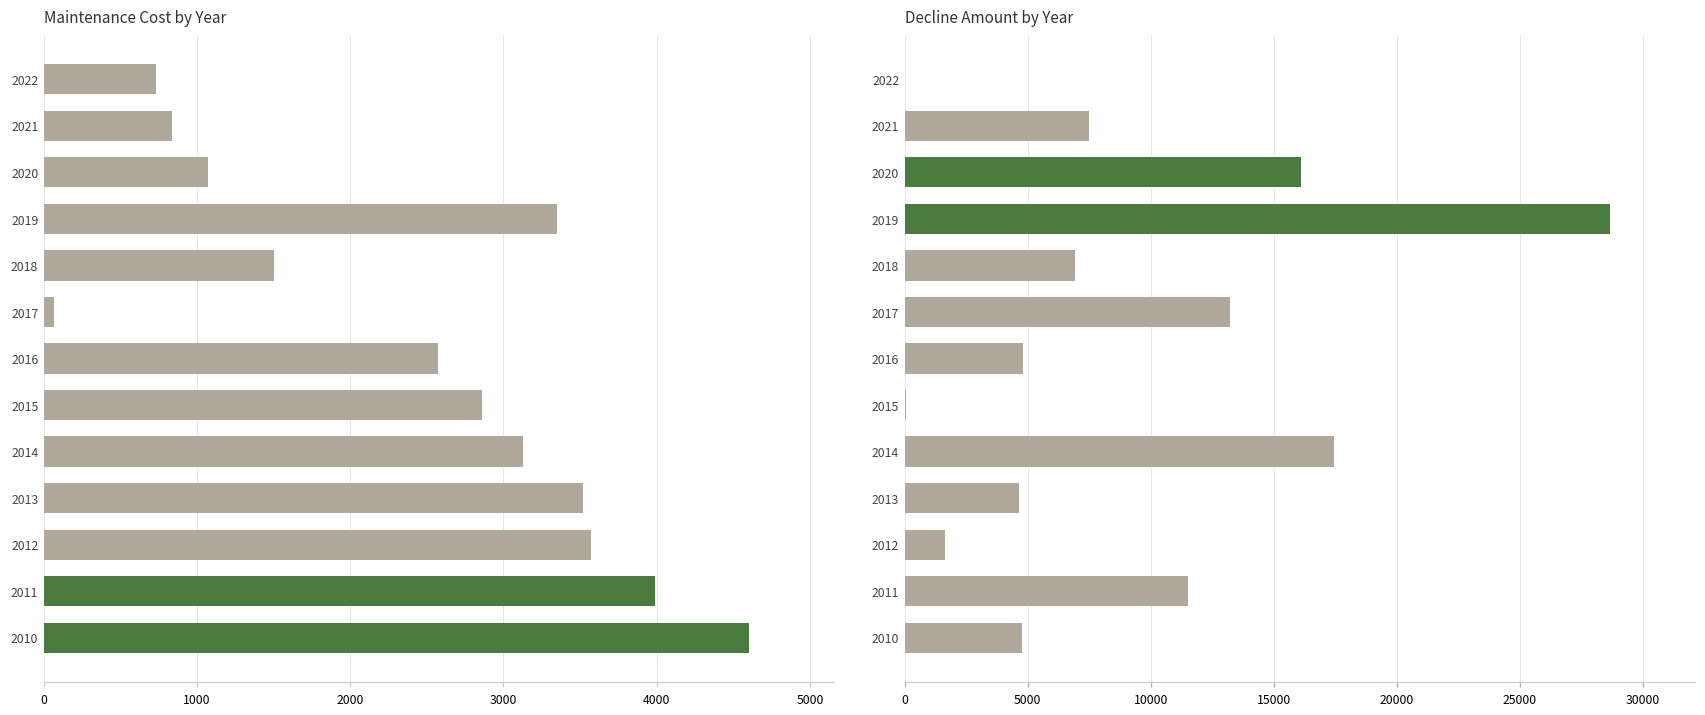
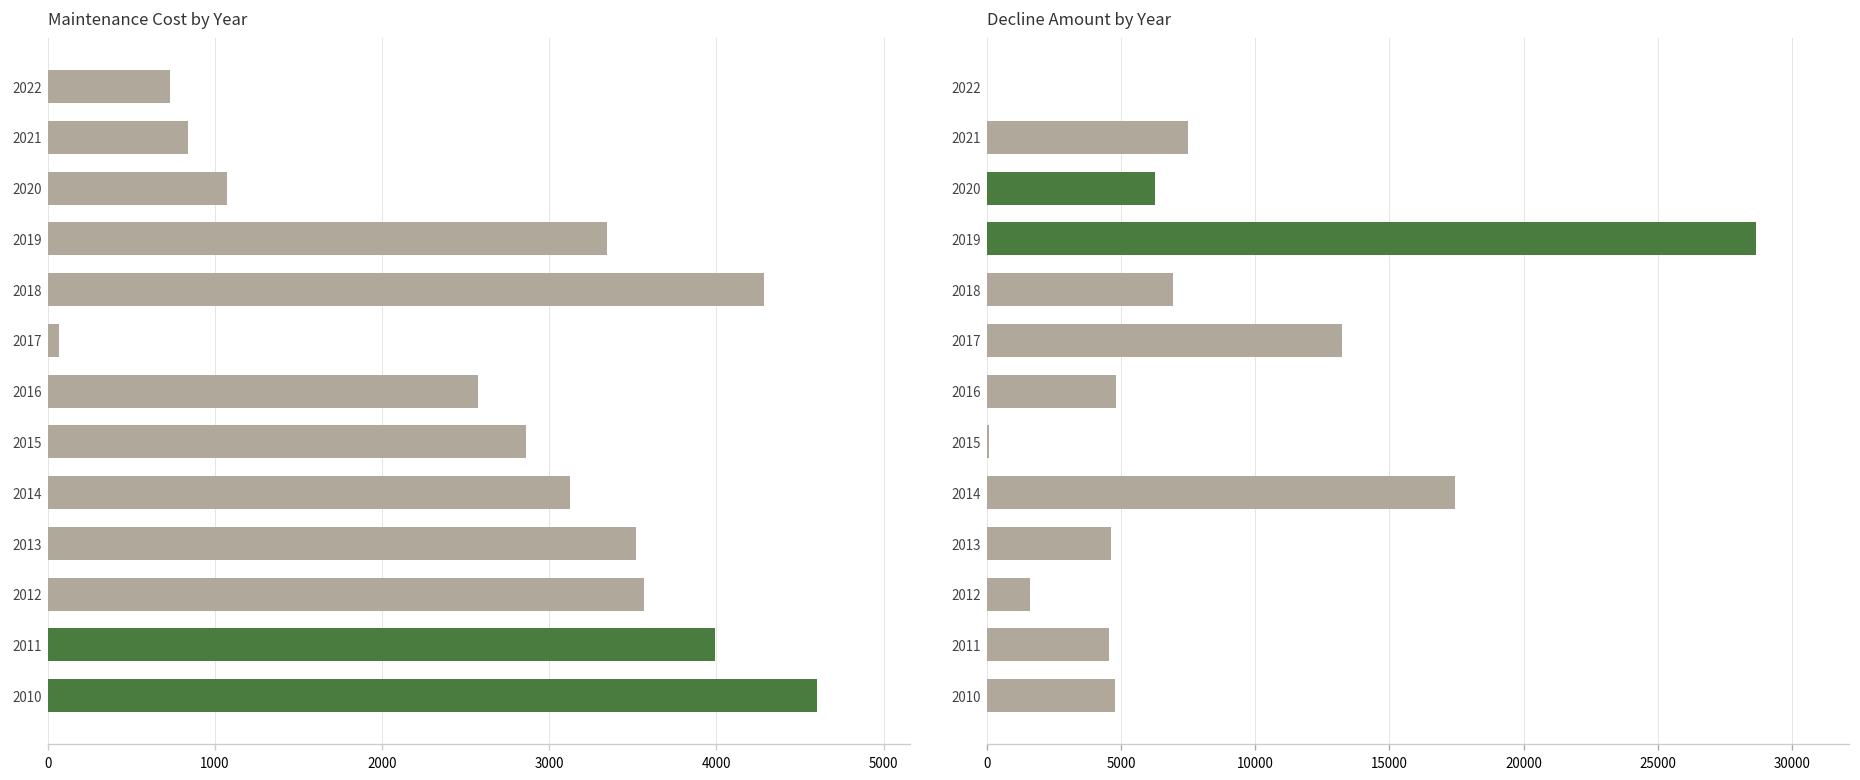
Maintenance Cost by Year, 2018: 1500 -> 4290
Decline Amount by Year, 2020: 16100 -> 6300
Decline Amount by Year, 2011: 11500 -> 4500
